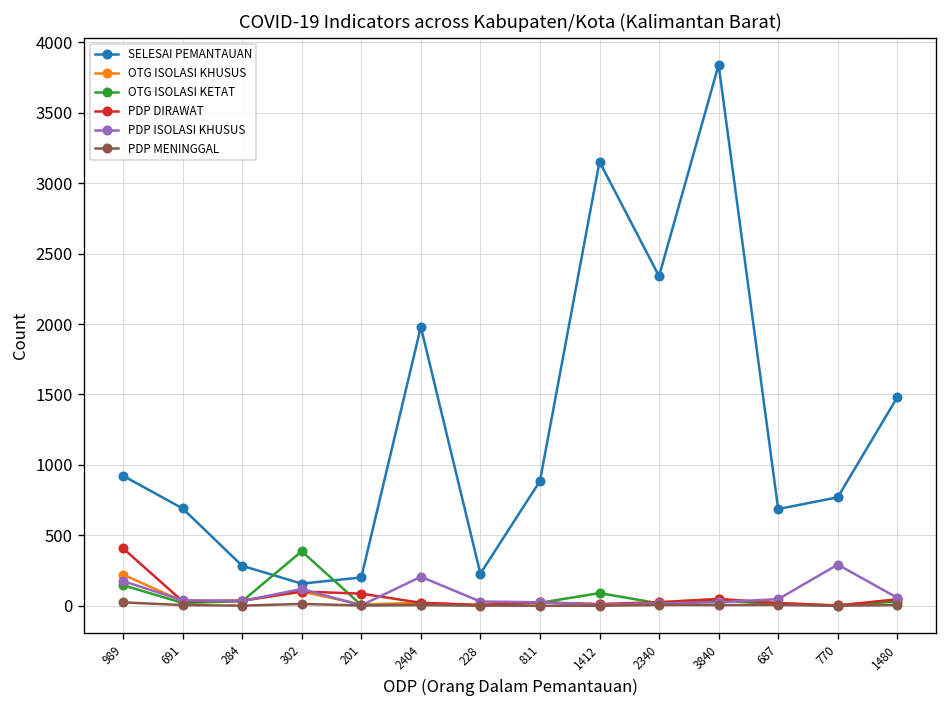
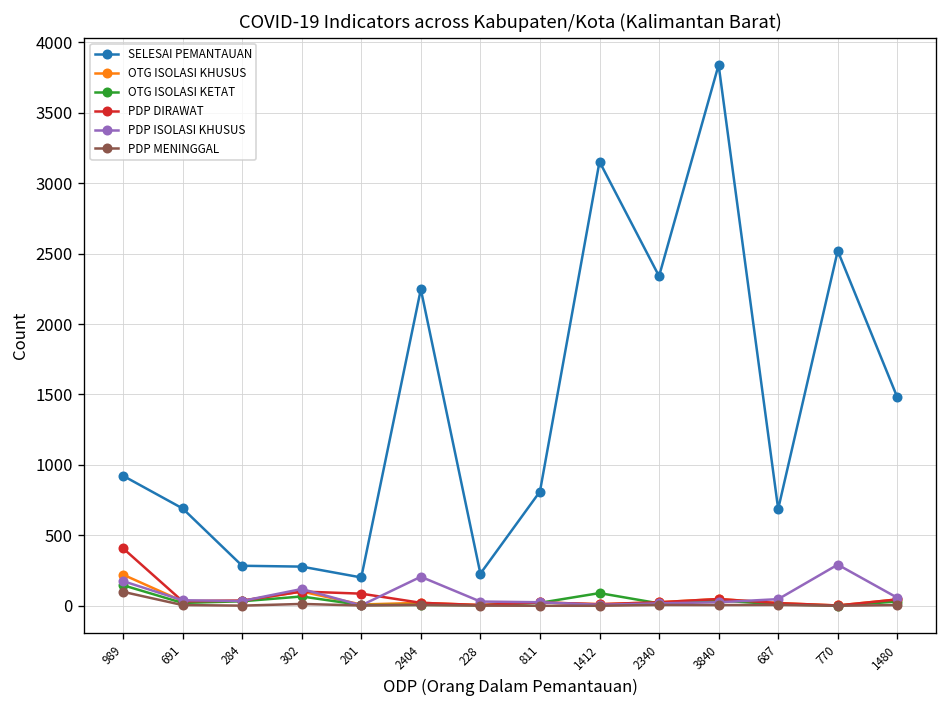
PDP MENINGGAL, 989: 20 -> 100
SELESAI PEMANTAUAN, 302: 160 -> 280
OTG ISOLASI KETAT, 302: 390 -> 70
SELESAI PEMANTAUAN, 2404: 1980 -> 2250
SELESAI PEMANTAUAN, 811: 890 -> 810
SELESAI PEMANTAUAN, 770: 770 -> 2520
